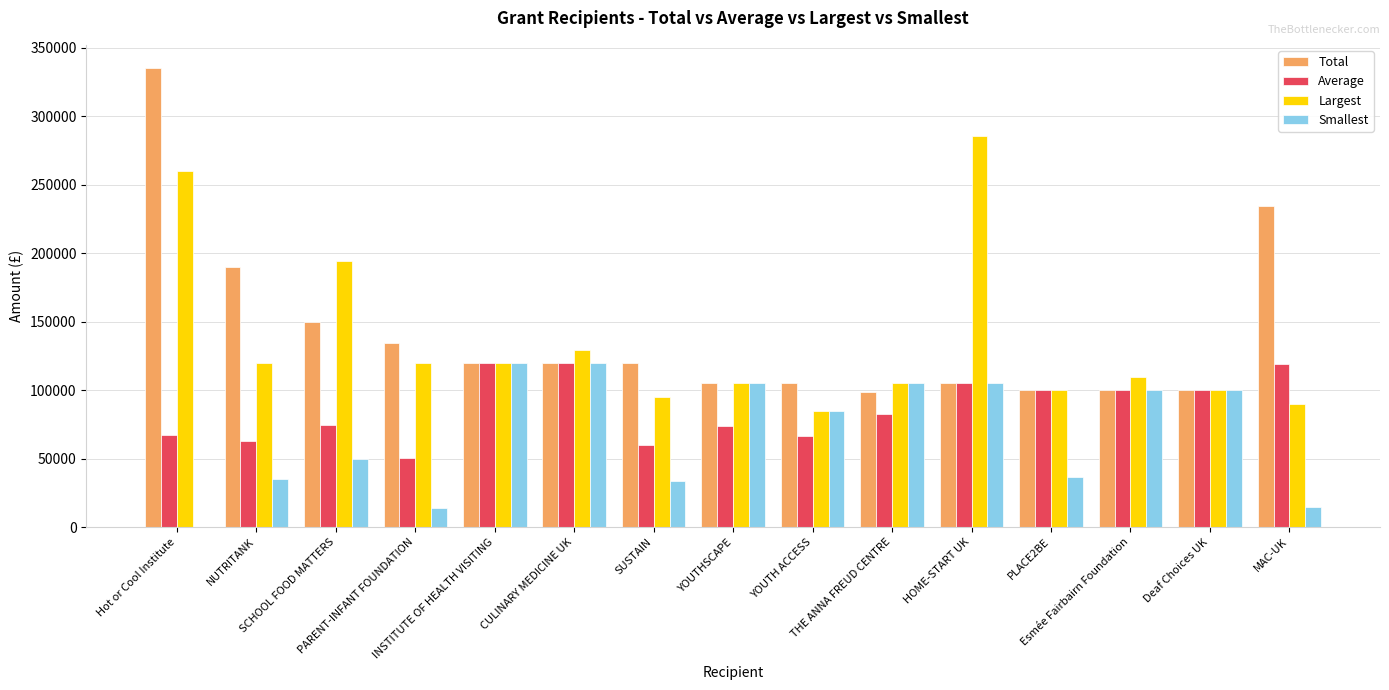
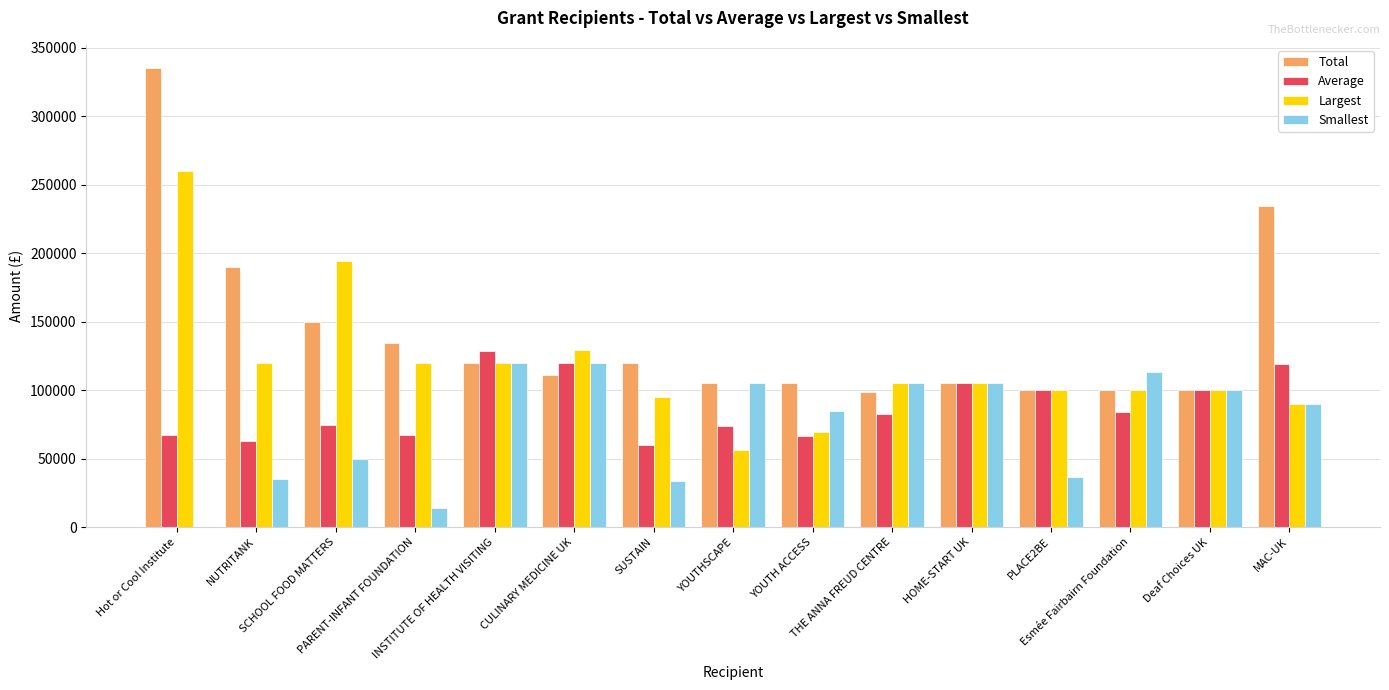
Average, PARENT-INFANT FOUNDATION: 50000 -> 67000
Average, INSTITUTE OF HEALTH VISITING: 120000 -> 128000
Total, CULINARY MEDICINE UK: 120000 -> 111000
Largest, YOUTHSCAPE: 105000 -> 56000
Largest, YOUTH ACCESS: 85000 -> 69000
Largest, HOME-START UK: 286000 -> 105000
Average, Esmée Fairbairn Foundation: 100000 -> 84000
Largest, Esmée Fairbairn Foundation: 110000 -> 100000
Smallest, Esmée Fairbairn Foundation: 100000 -> 114000
Smallest, MAC-UK: 15000 -> 90000
